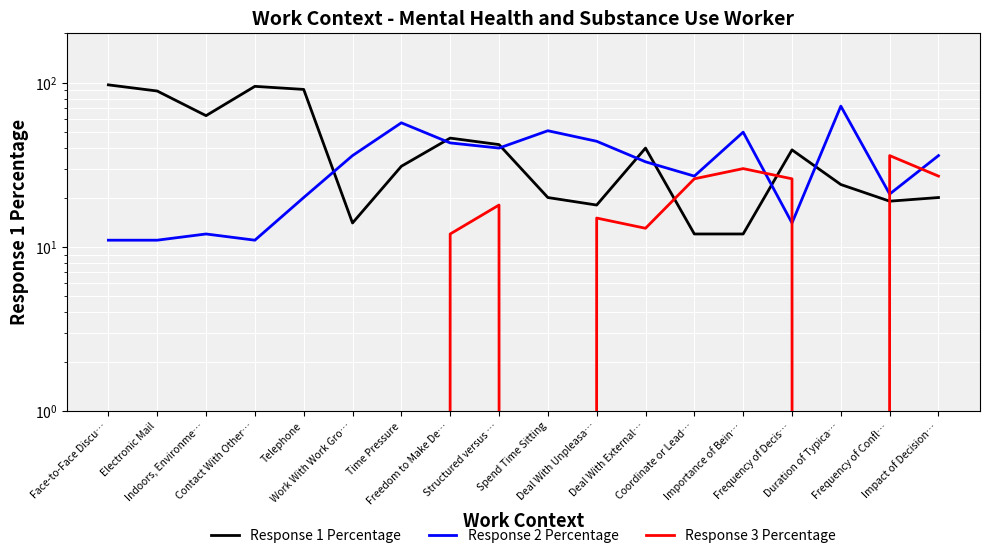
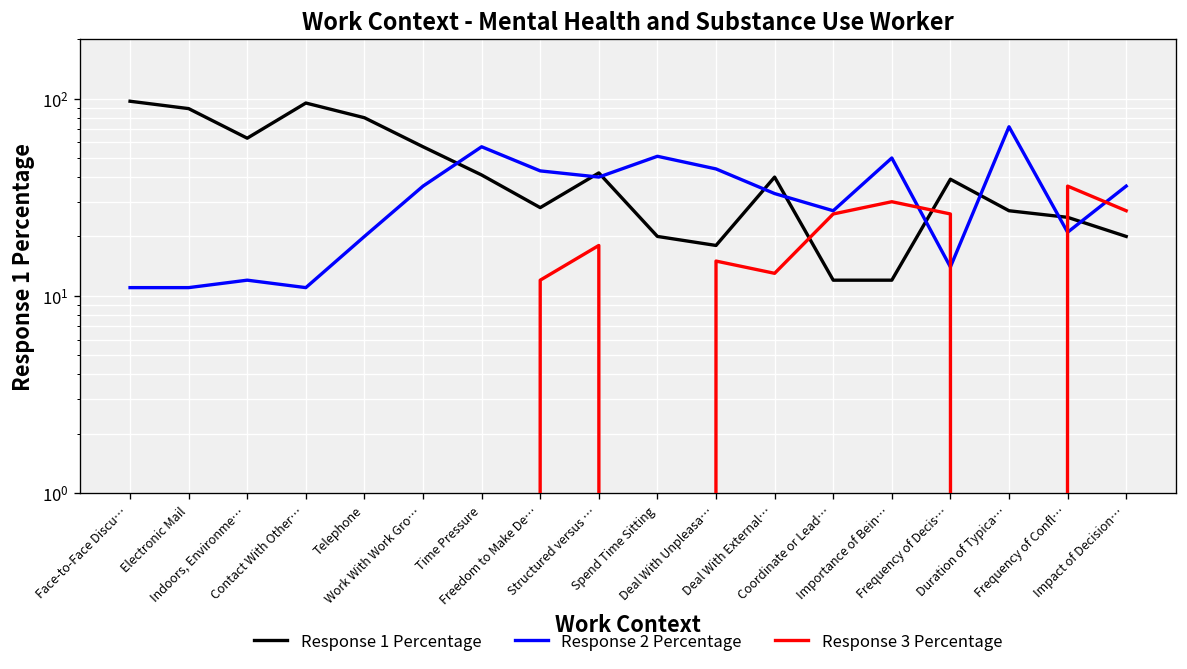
Response 1 Percentage, Telephone: 90 -> 80
Response 1 Percentage, Work With Work Gro…: 14 -> 57
Response 1 Percentage, Time Pressure: 31 -> 41
Response 1 Percentage, Freedom to Make De…: 46 -> 28
Response 1 Percentage, Duration of Typica…: 24 -> 27
Response 1 Percentage, Frequency of Confl…: 19 -> 25
